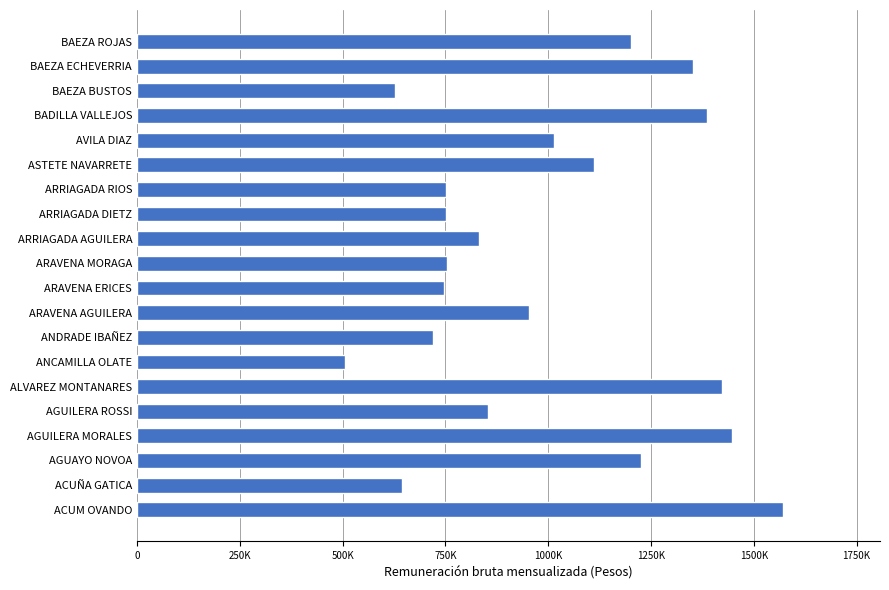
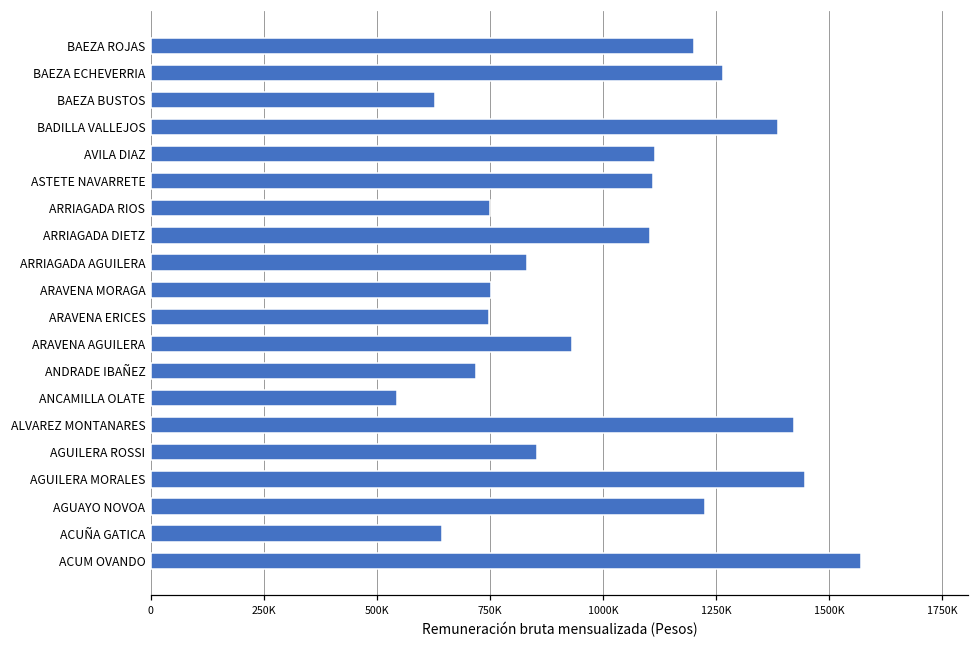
BAEZA ECHEVERRIA: 1350000 -> 1270000
AVILA DIAZ: 1010000 -> 1120000
ARRIAGADA DIETZ: 750000 -> 1100000
ARAVENA AGUILERA: 950000 -> 930000
ANCAMILLA OLATE: 510000 -> 540000
